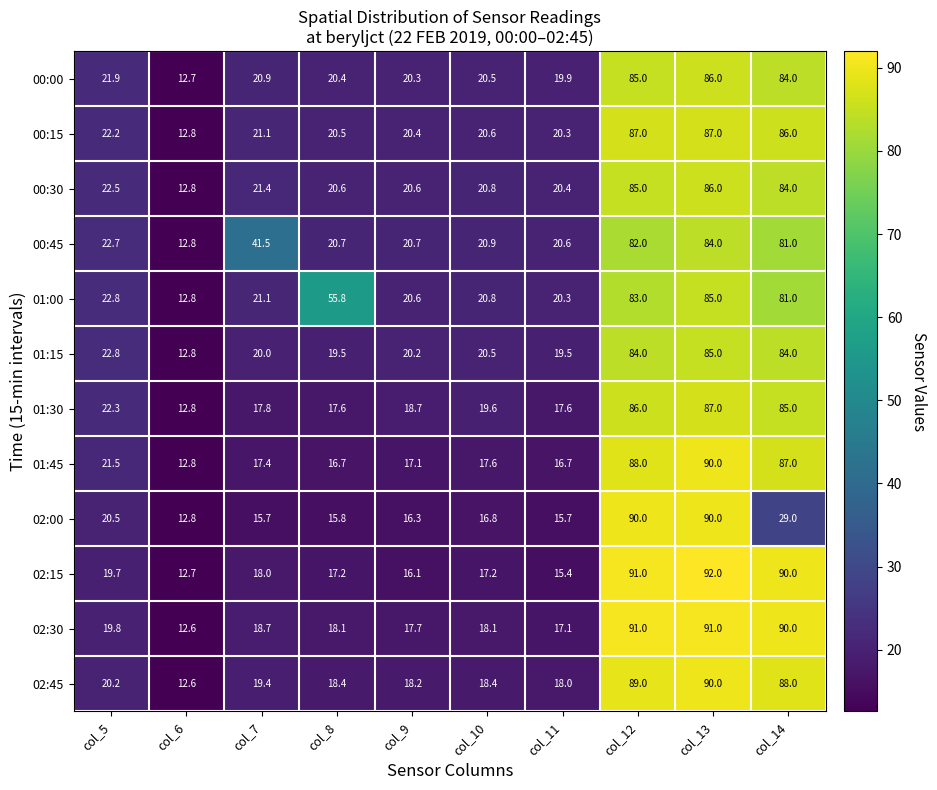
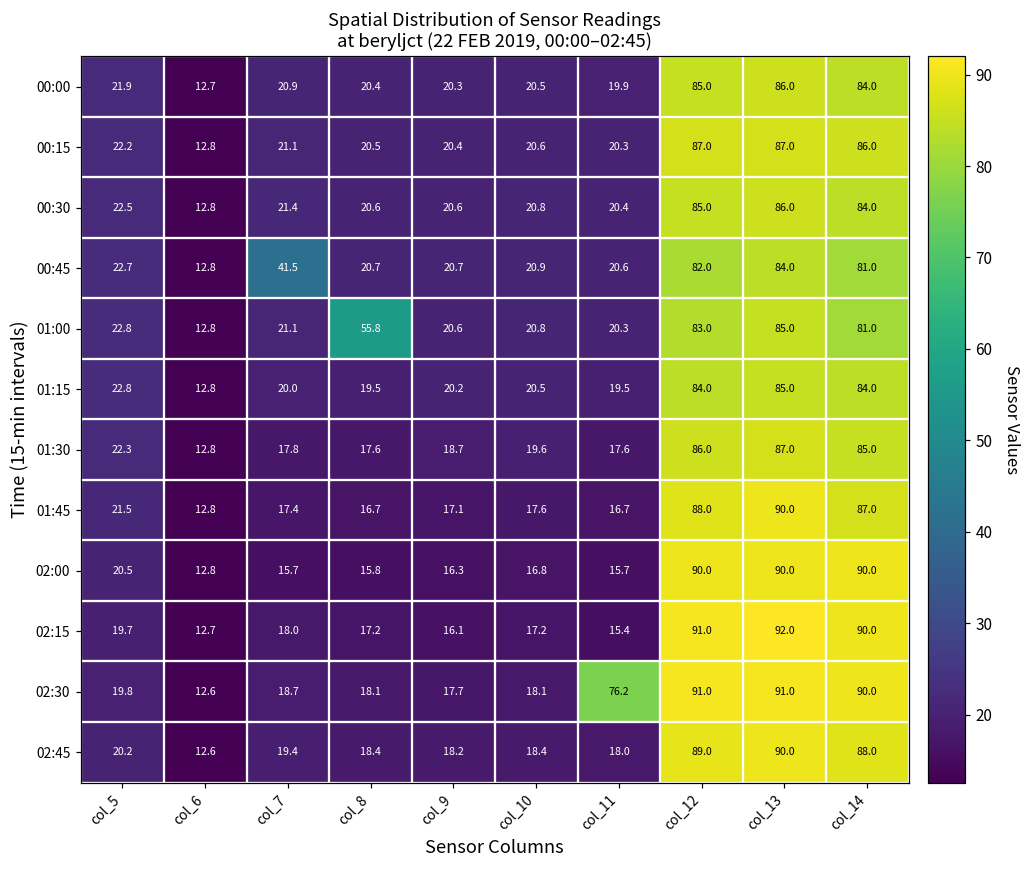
02:00, col_14: 29.0 -> 90.0
02:30, col_11: 17.1 -> 76.2
